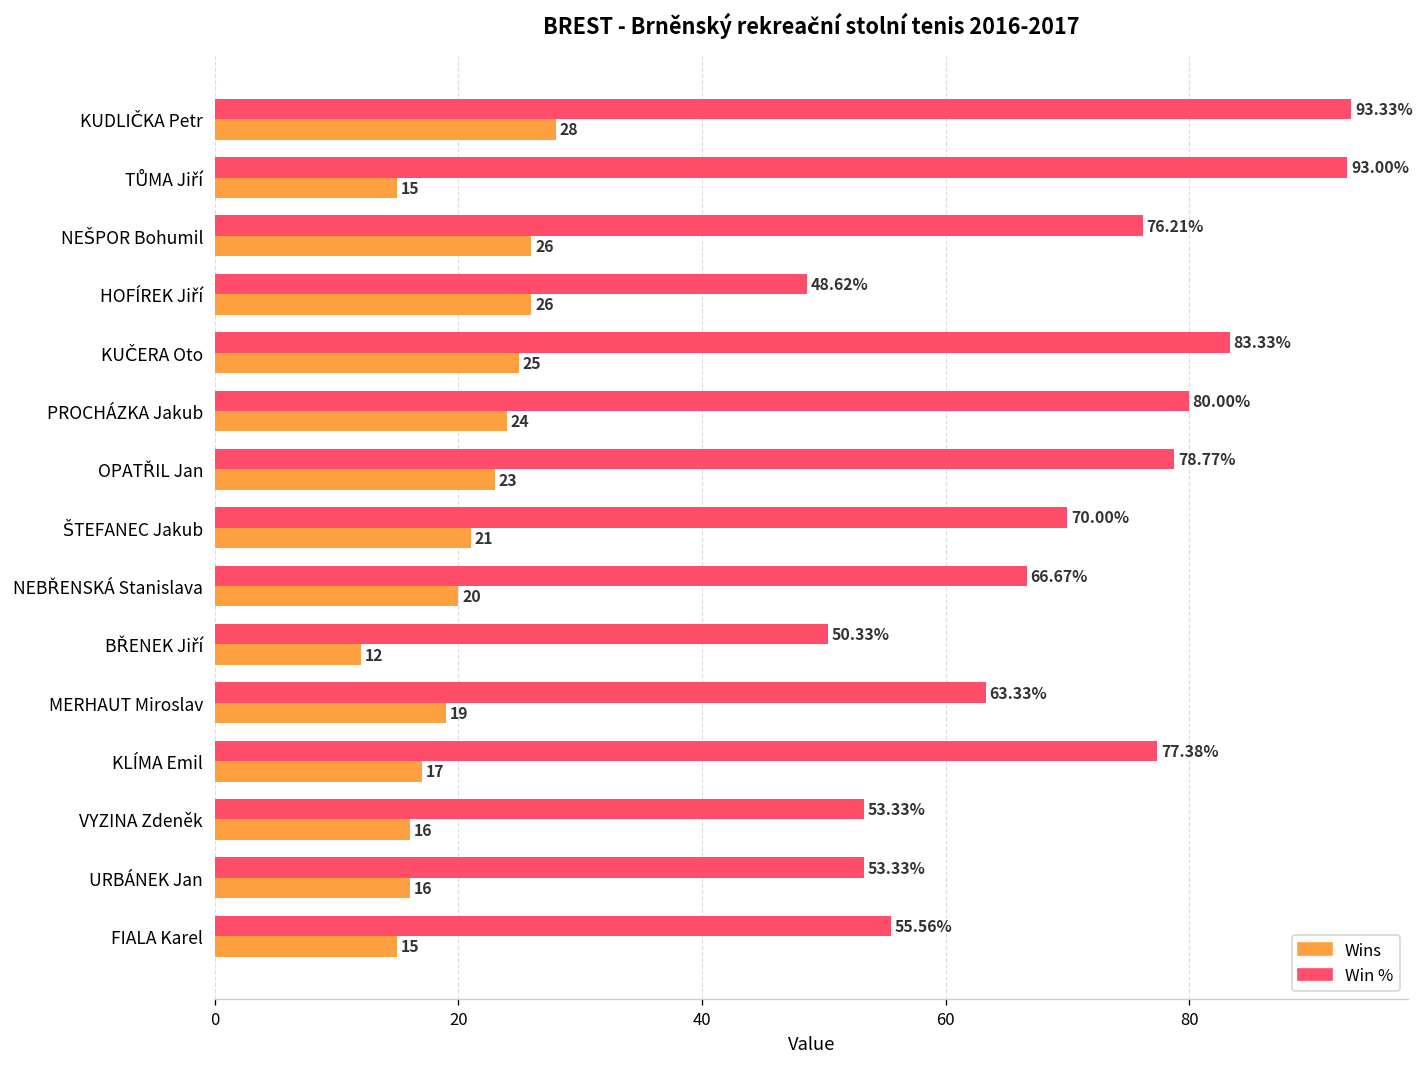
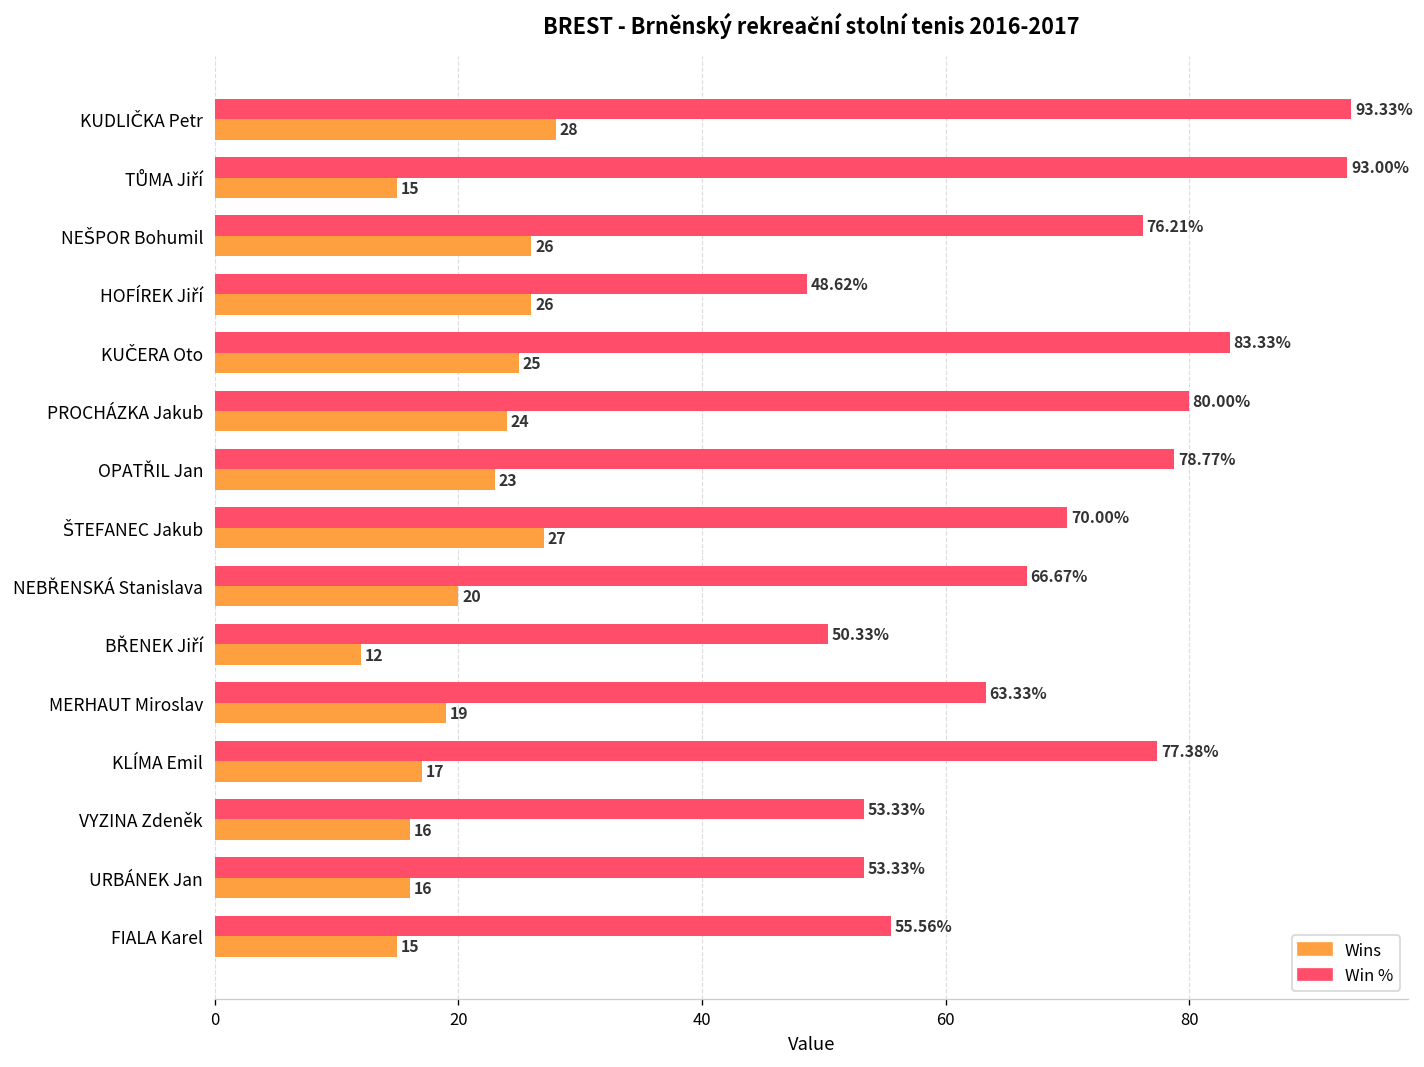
Wins, ŠTEFANEC Jakub: 21 -> 27
